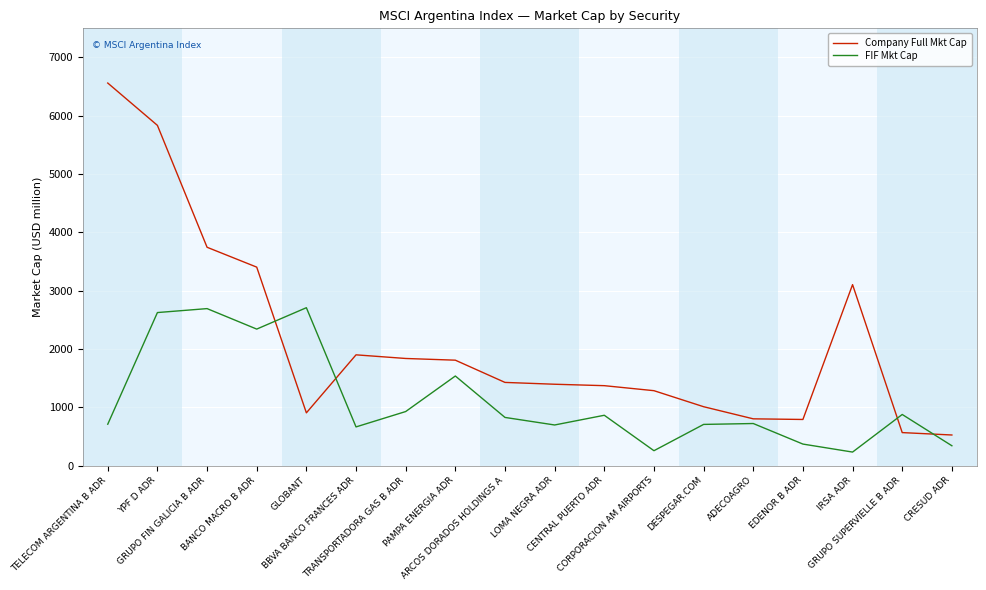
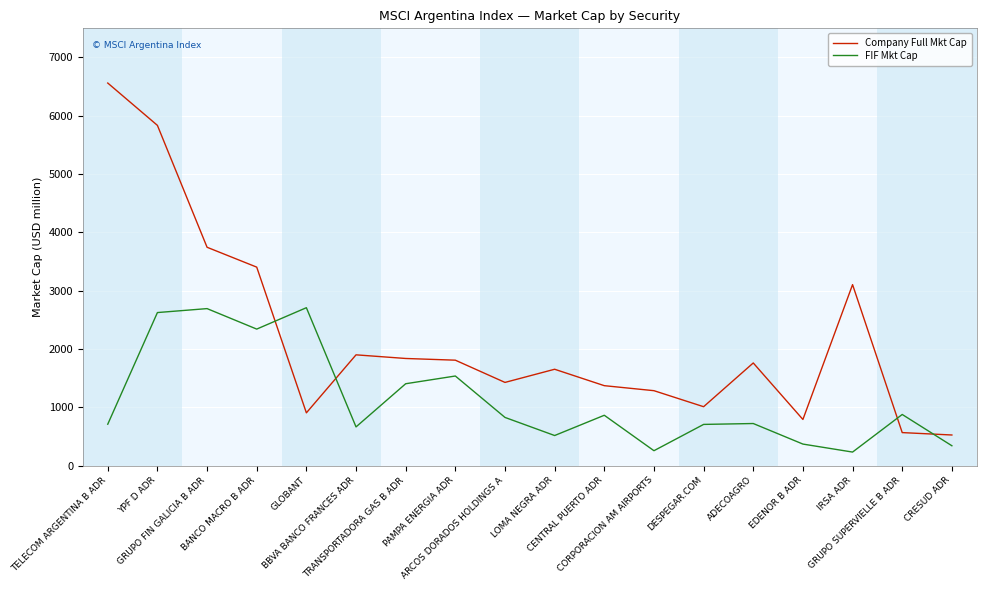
FIF Mkt Cap, TRANSPORTADORA GAS B ADR: 900 -> 1400
Company Full Mkt Cap, LOMA NEGRA ADR: 1400 -> 1700
FIF Mkt Cap, LOMA NEGRA ADR: 700 -> 500
Company Full Mkt Cap, ADECOAGRO: 800 -> 1800
